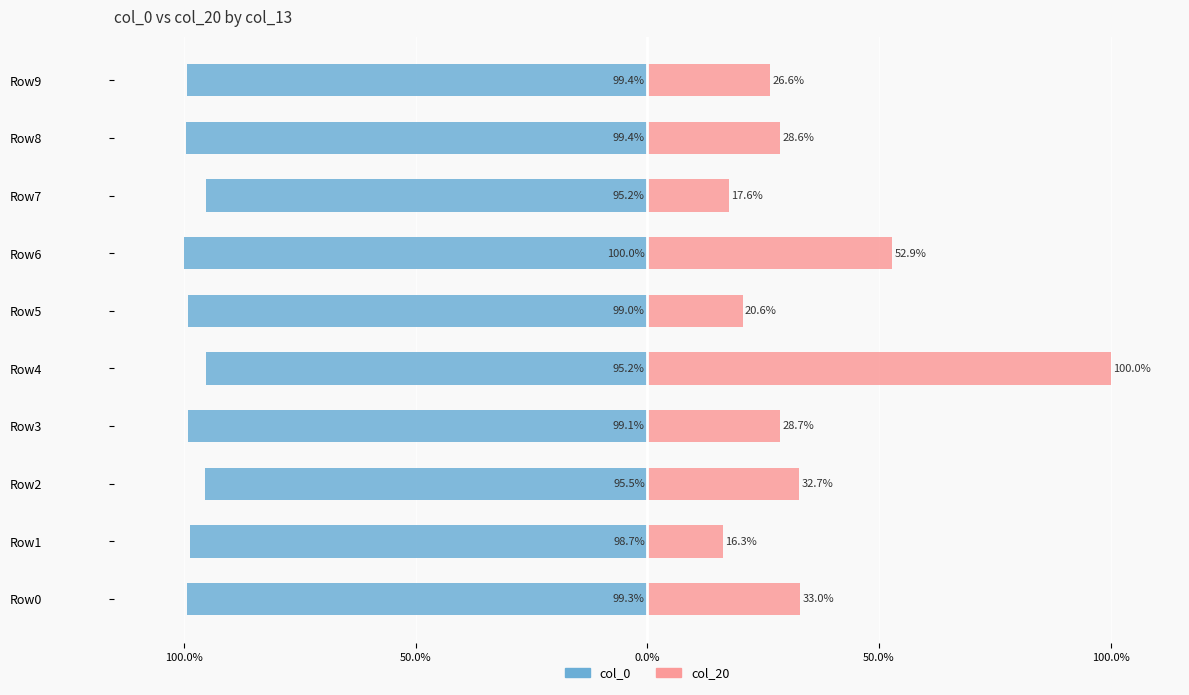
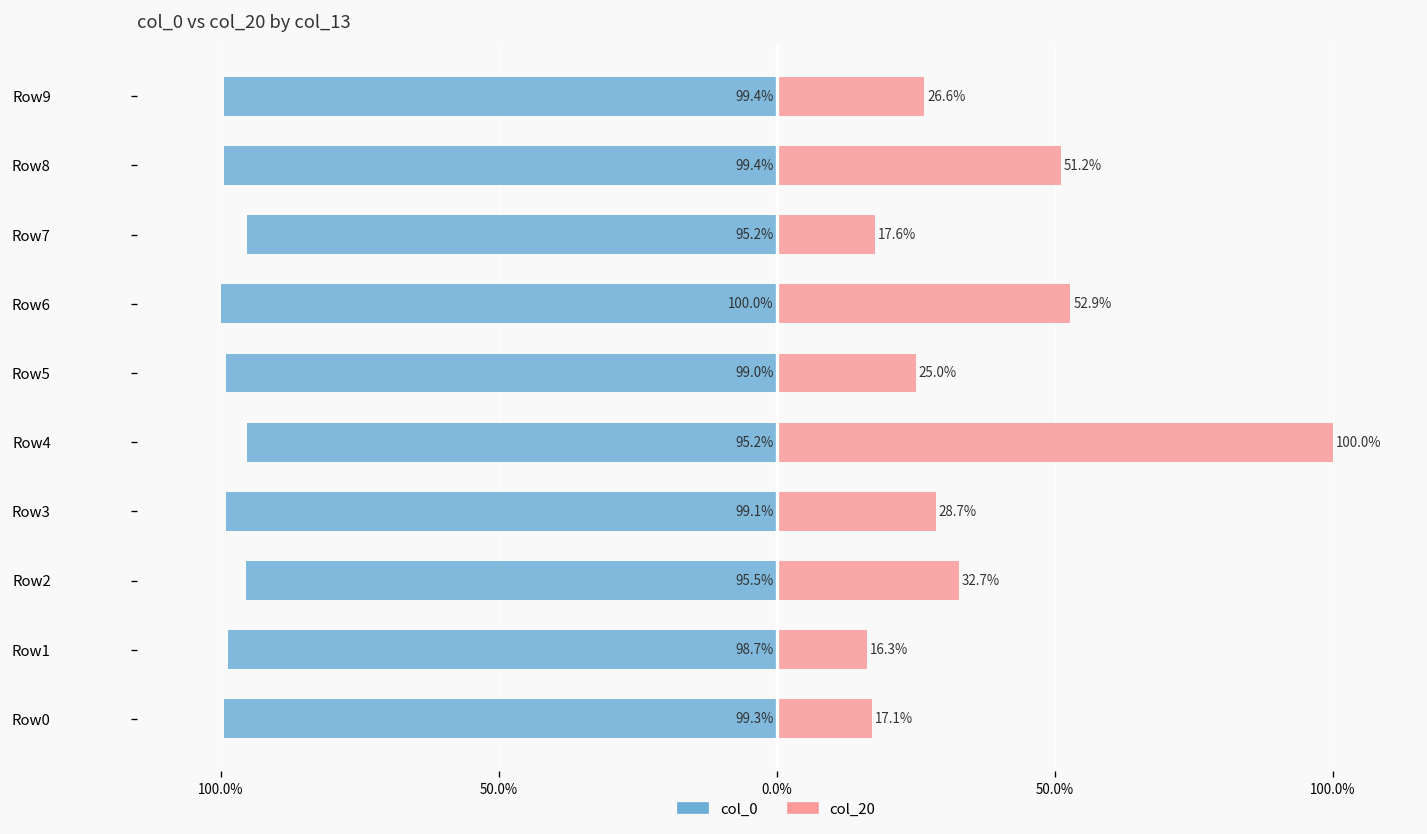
col_20, Row8: 28.6% -> 51.2%
col_20, Row5: 20.6% -> 25.0%
col_20, Row0: 33.0% -> 17.1%
